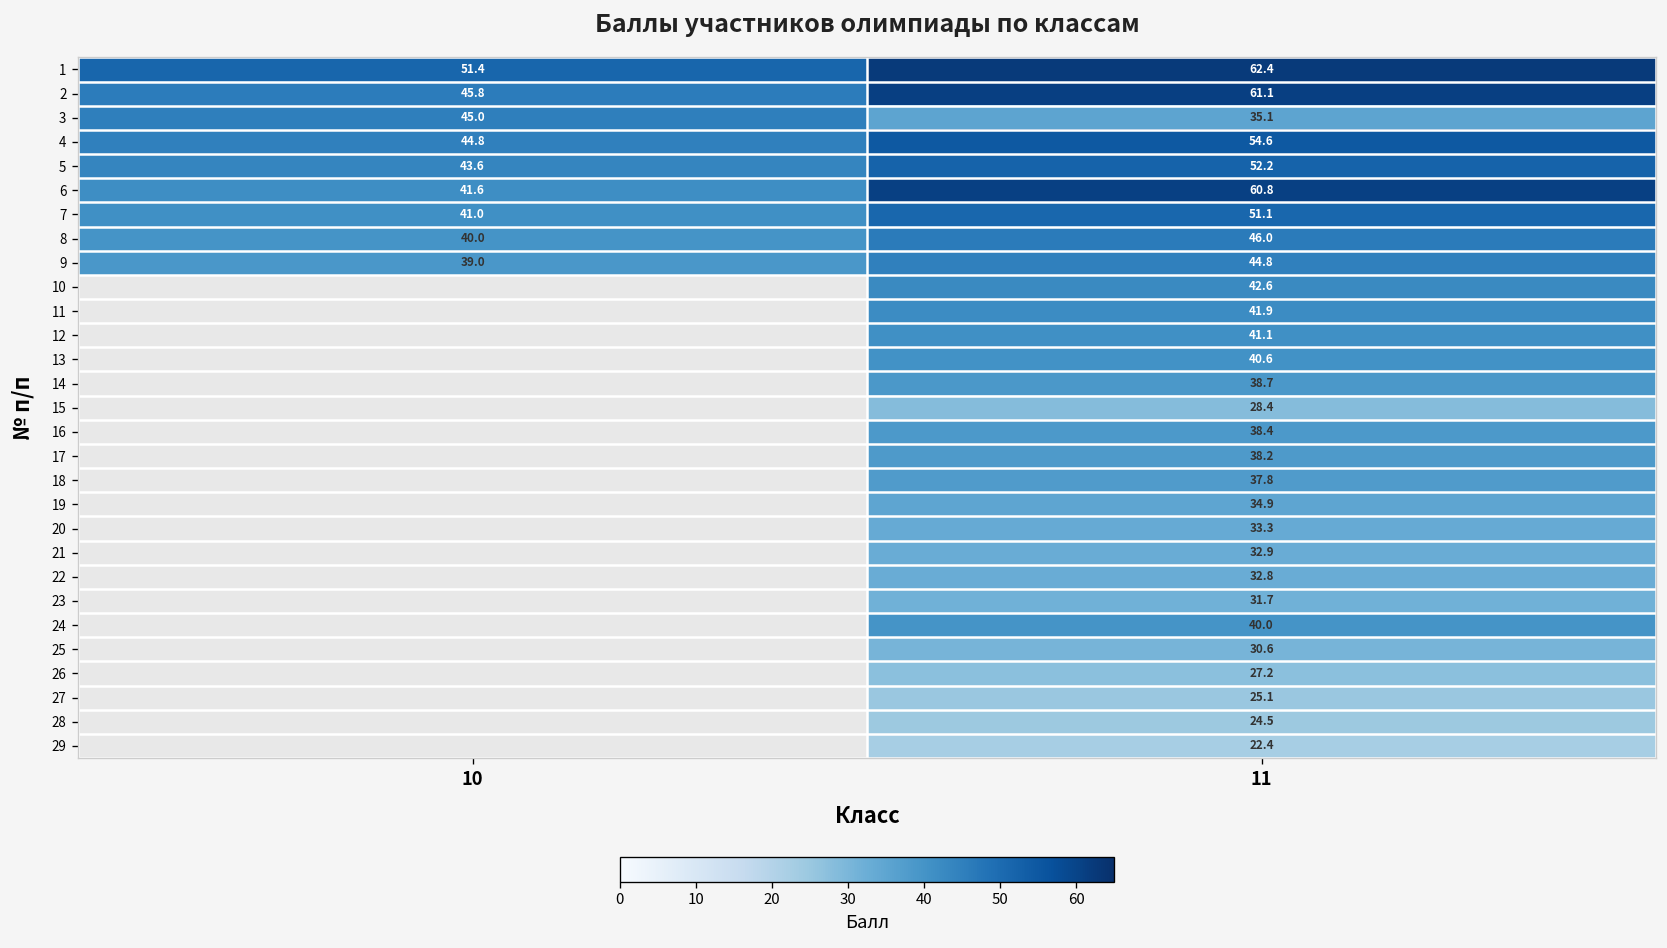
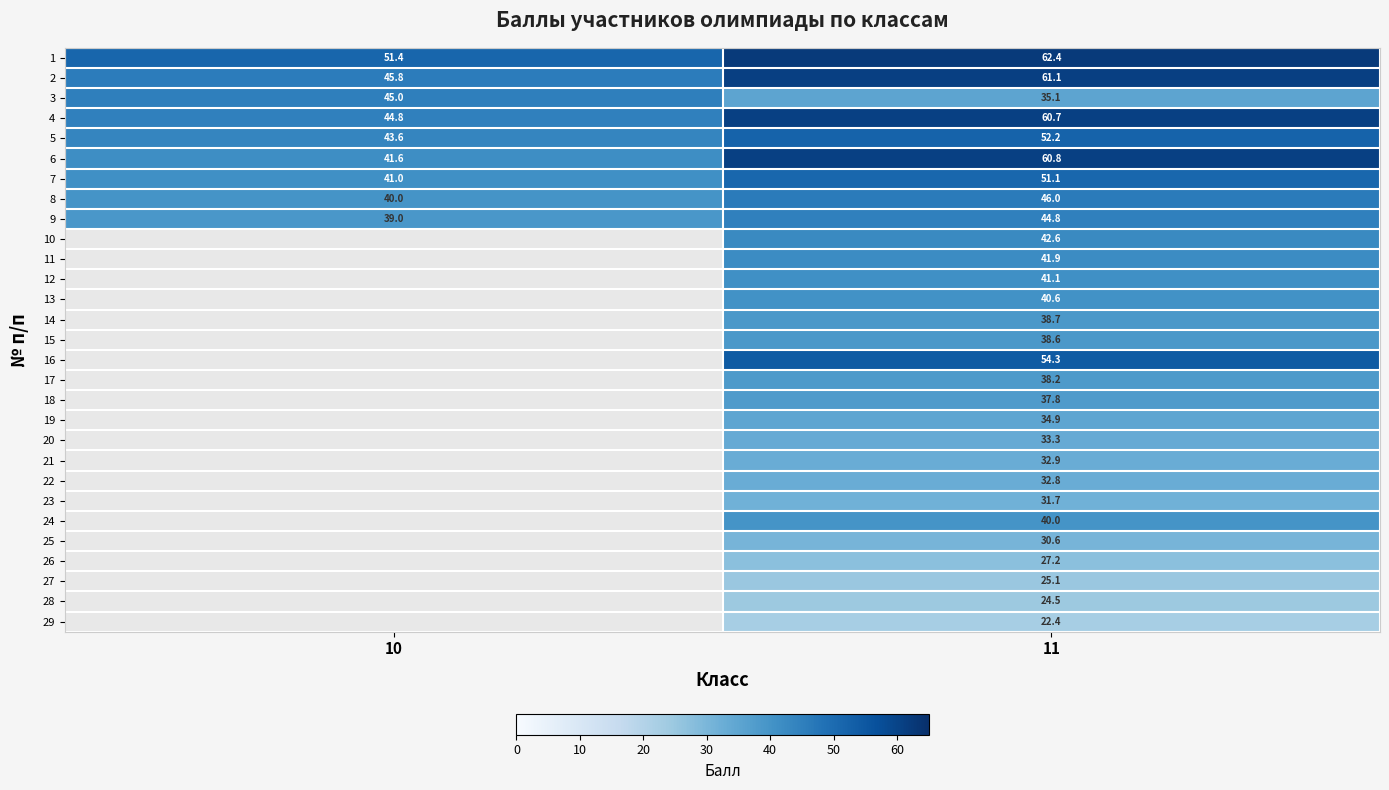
4, 11: 54.6 -> 60.7
15, 11: 28.4 -> 38.6
16, 11: 38.4 -> 54.3
